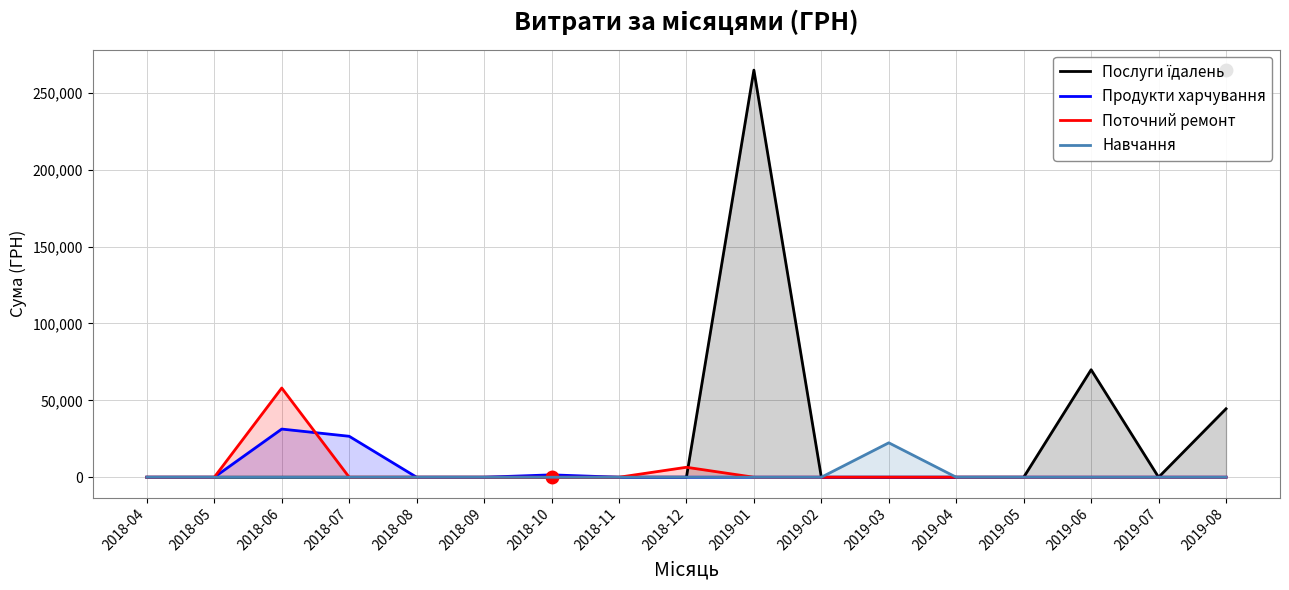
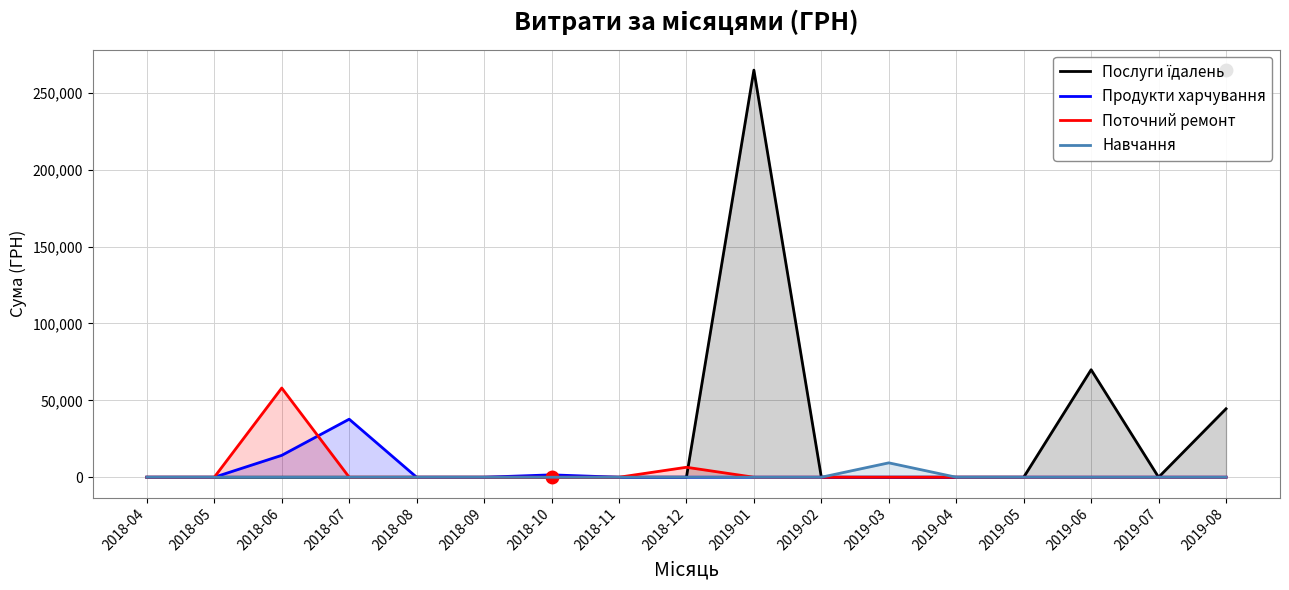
Продукти харчування, 2018-06: 31,000 -> 14,000
Продукти харчування, 2018-07: 27,000 -> 38,000
Навчання, 2019-03: 22,000 -> 9,000
